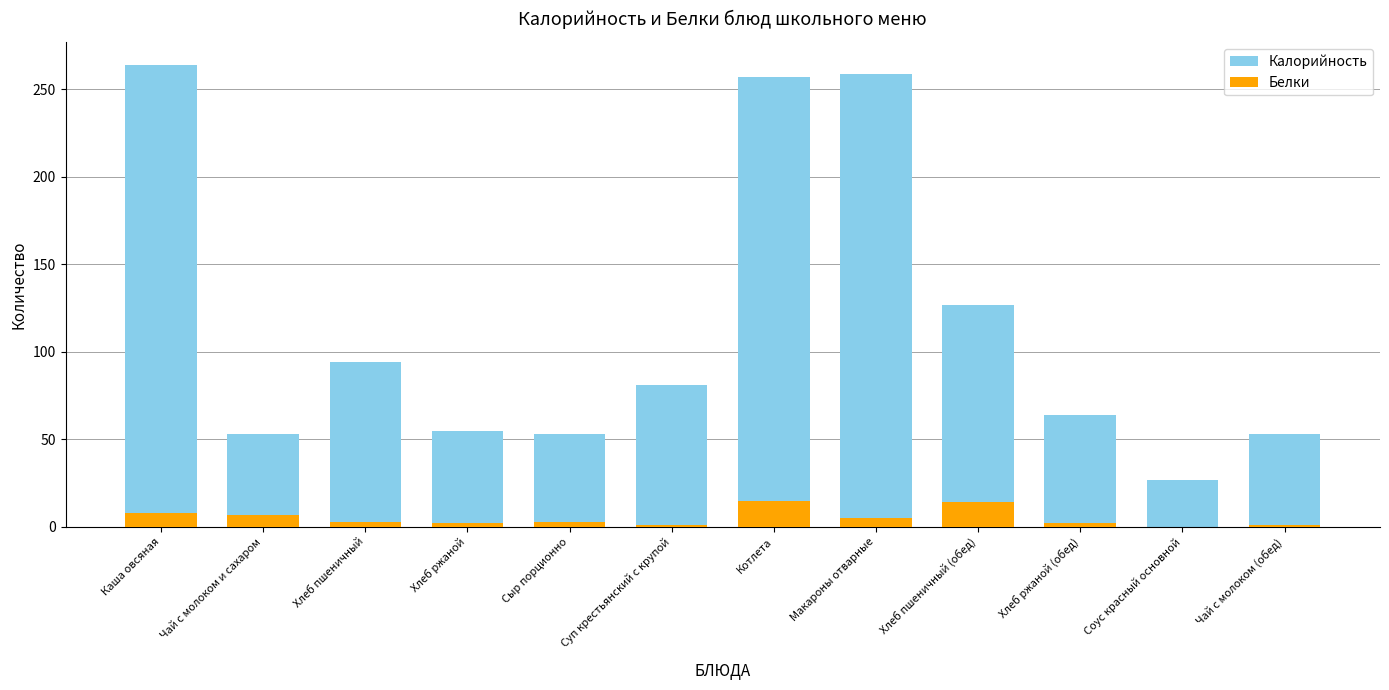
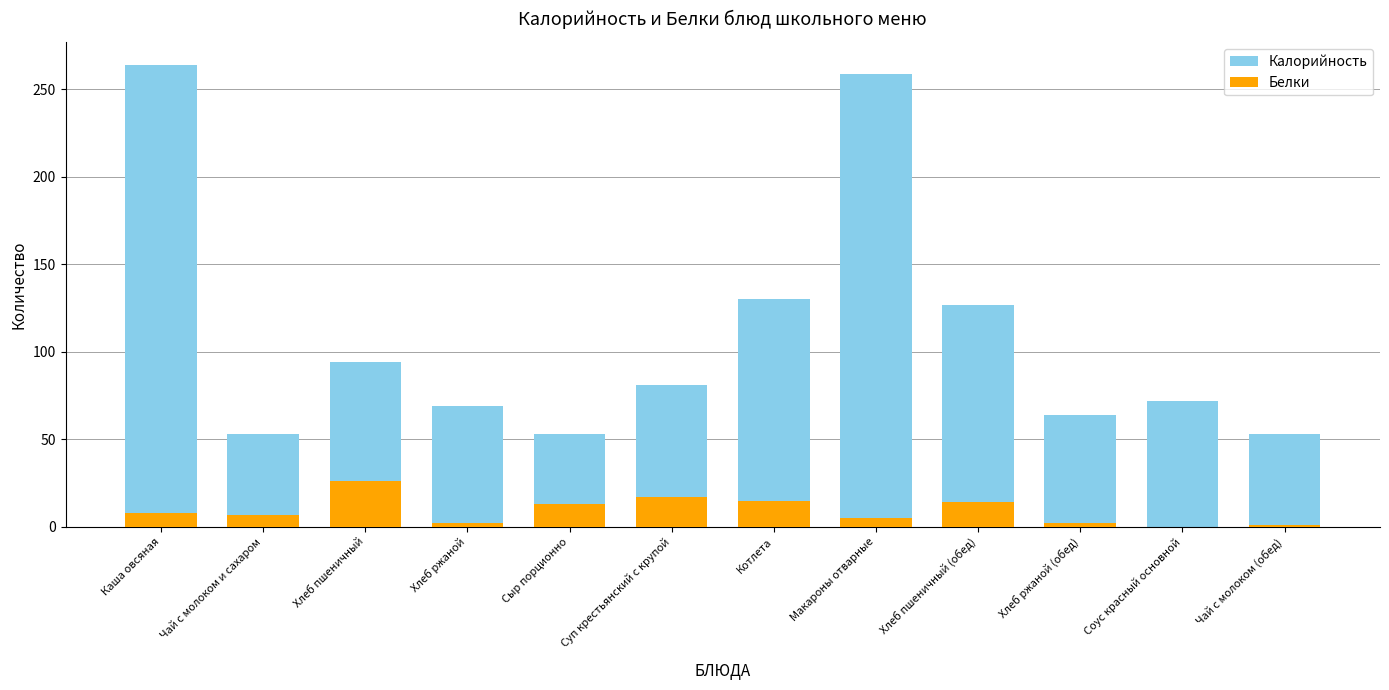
Белки, Хлеб пшеничный: 3 -> 26
Калорийность, Хлеб ржаной: 55 -> 69
Белки, Сыр порционно: 3 -> 13
Белки, Суп крестьянский с крупой: 1 -> 17
Калорийность, Котлета: 257 -> 130
Калорийность, Соус красный основной: 27 -> 72
